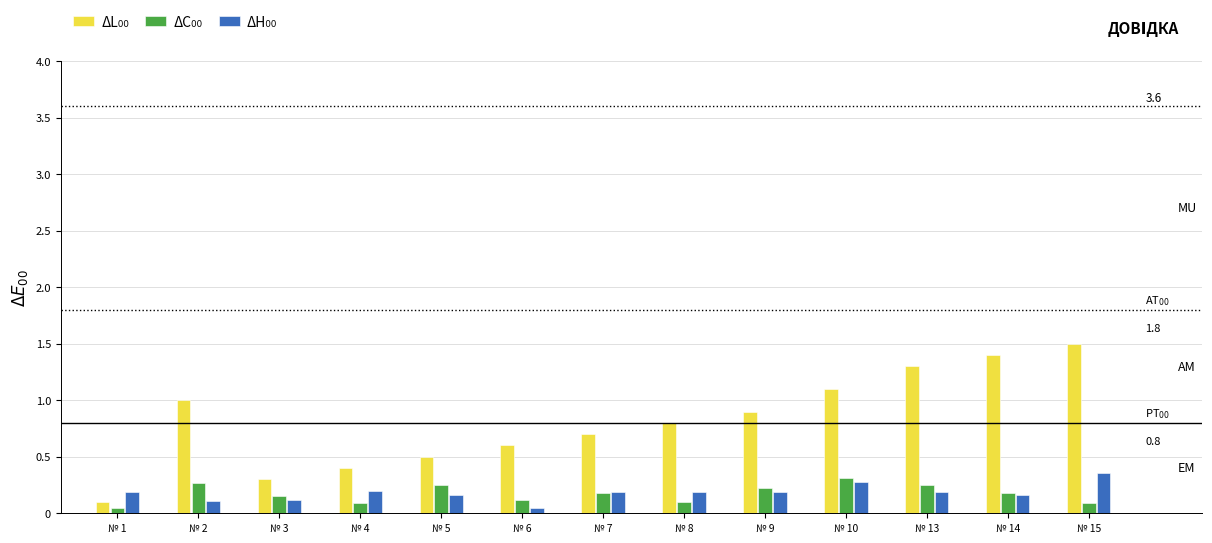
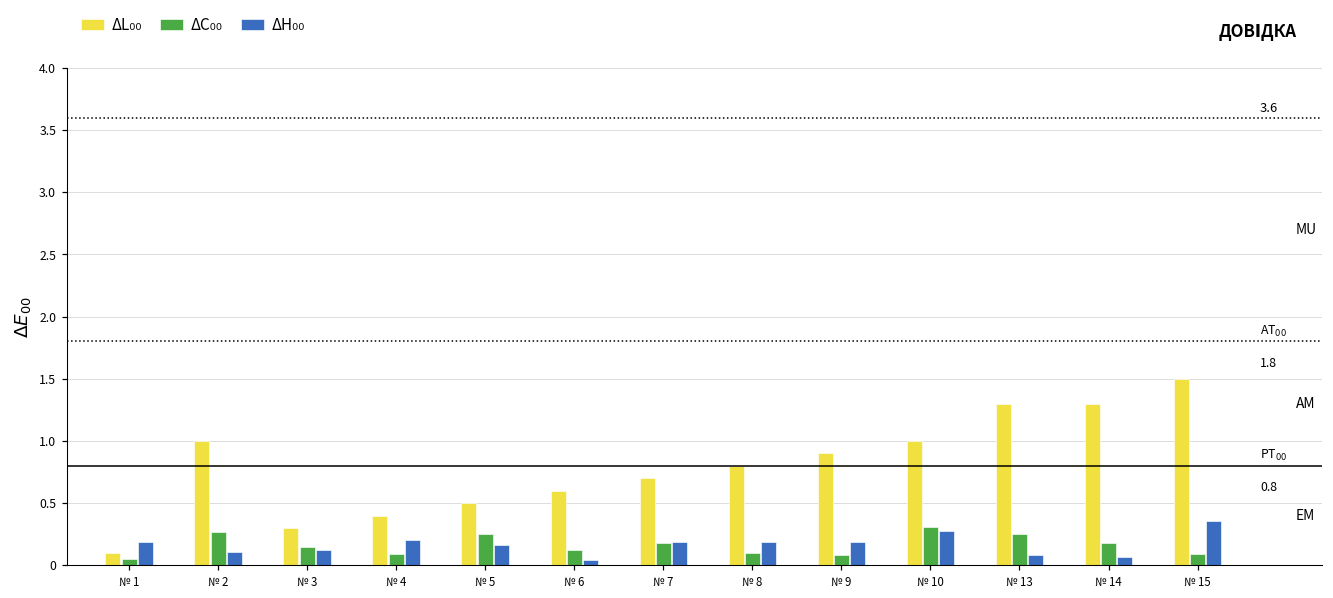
ΔC₀₀, № 9: 0.22 -> 0.08
ΔL₀₀, № 10: 1.10 -> 1.00
ΔH₀₀, № 13: 0.19 -> 0.08
ΔL₀₀, № 14: 1.40 -> 1.30
ΔH₀₀, № 14: 0.17 -> 0.07
